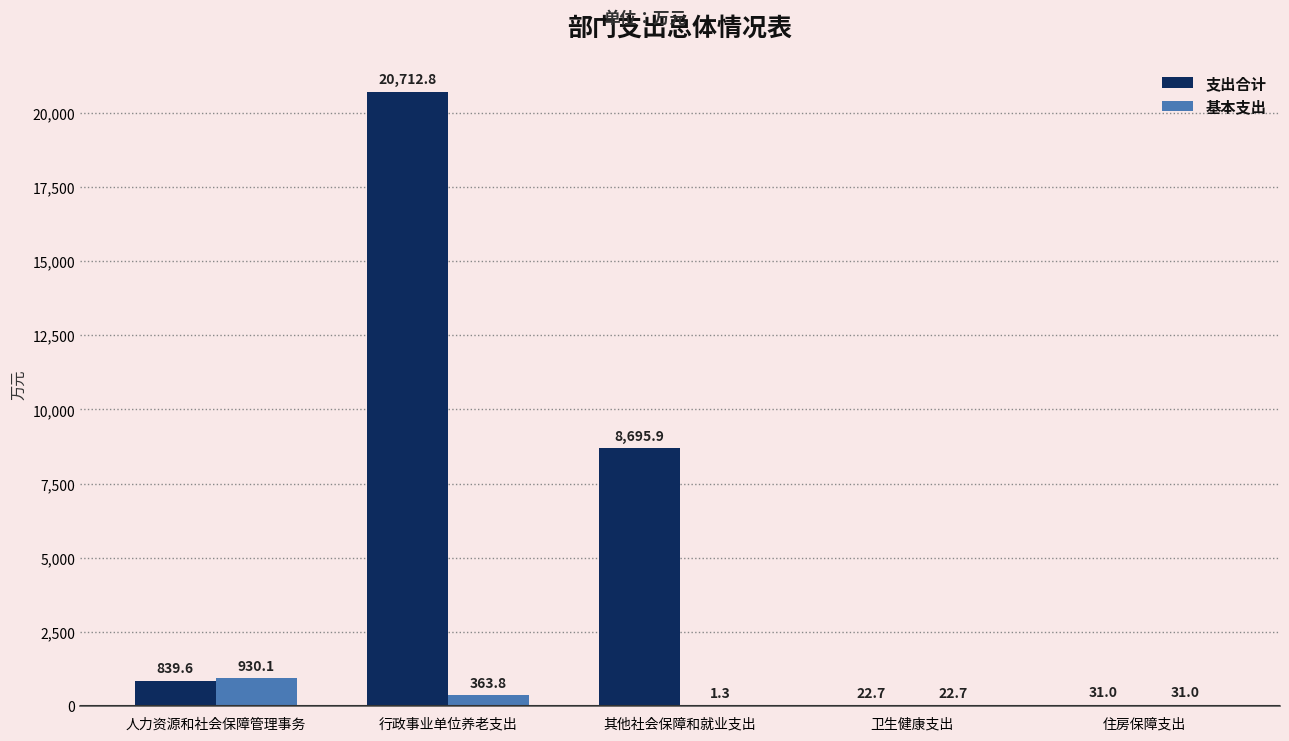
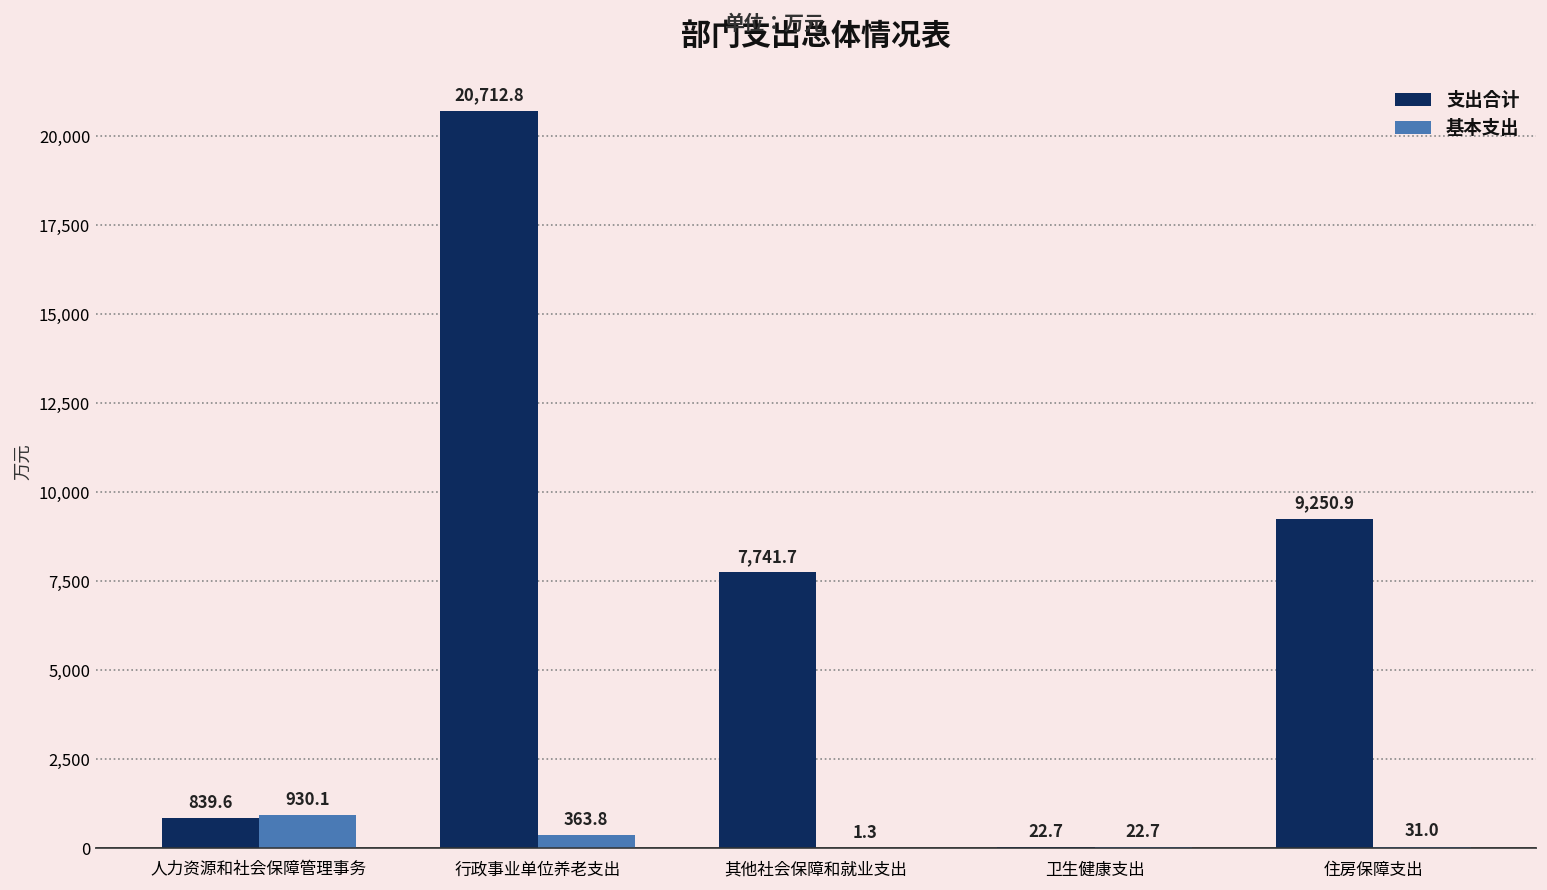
支出合计, 其他社会保障和就业支出: 8,695.9 -> 7,741.7
支出合计, 住房保障支出: 31.0 -> 9,250.9
